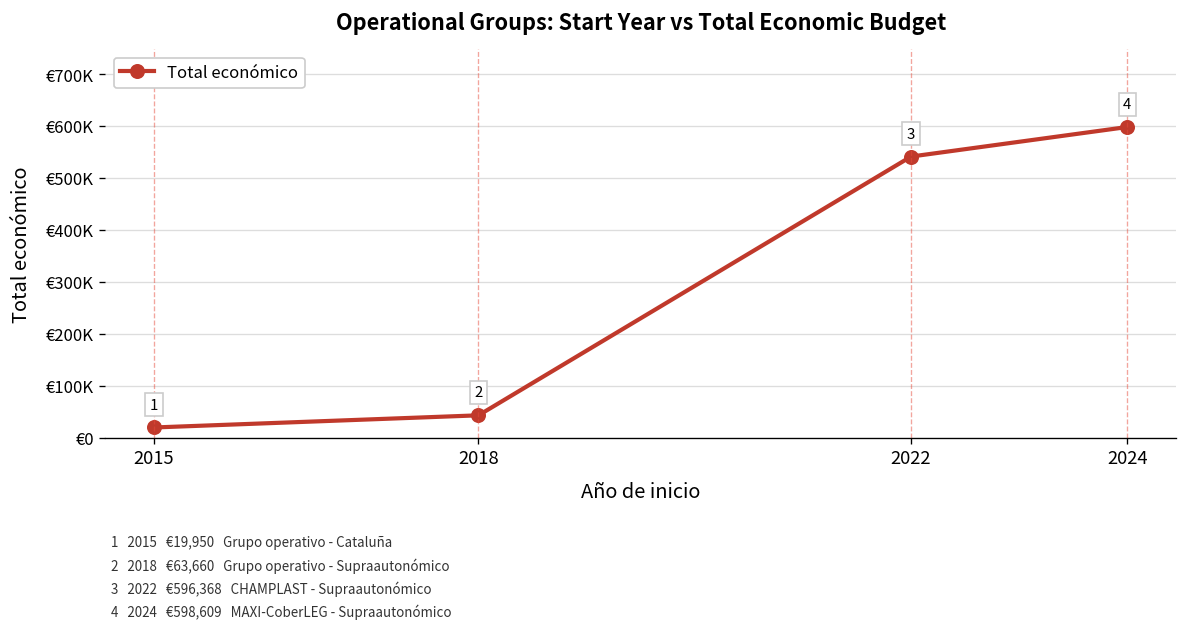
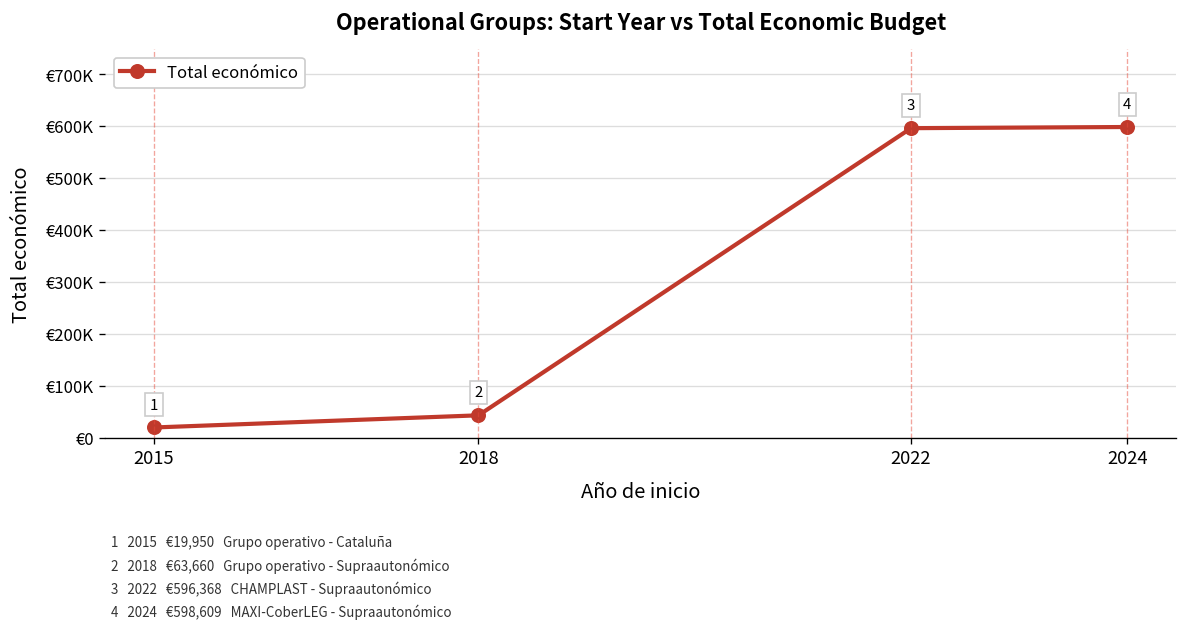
2022: €540000 -> €600000
